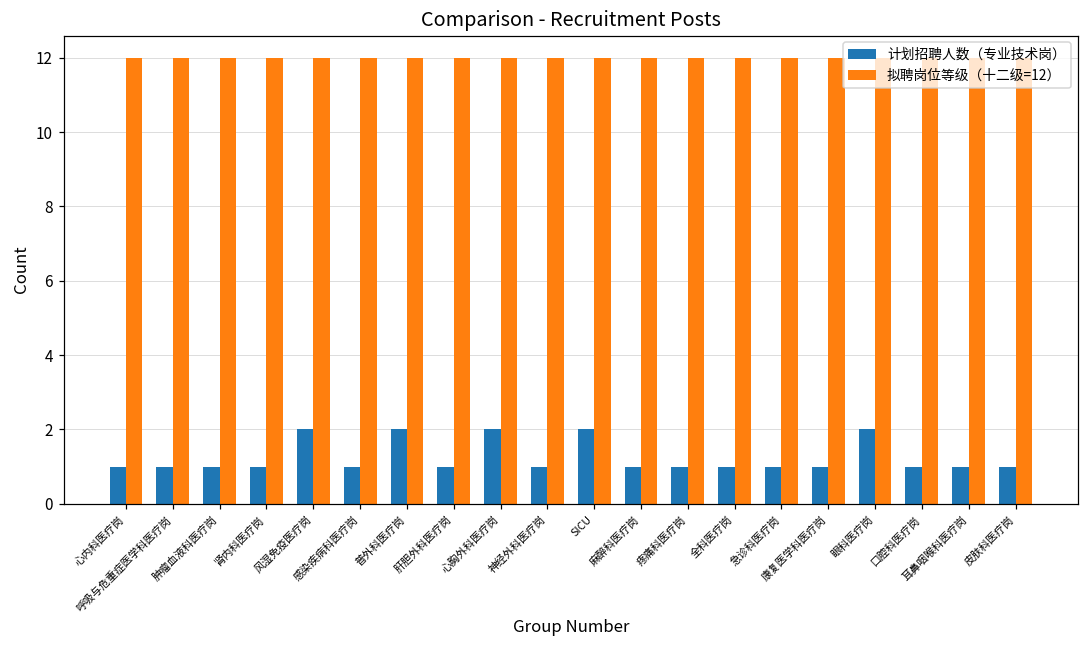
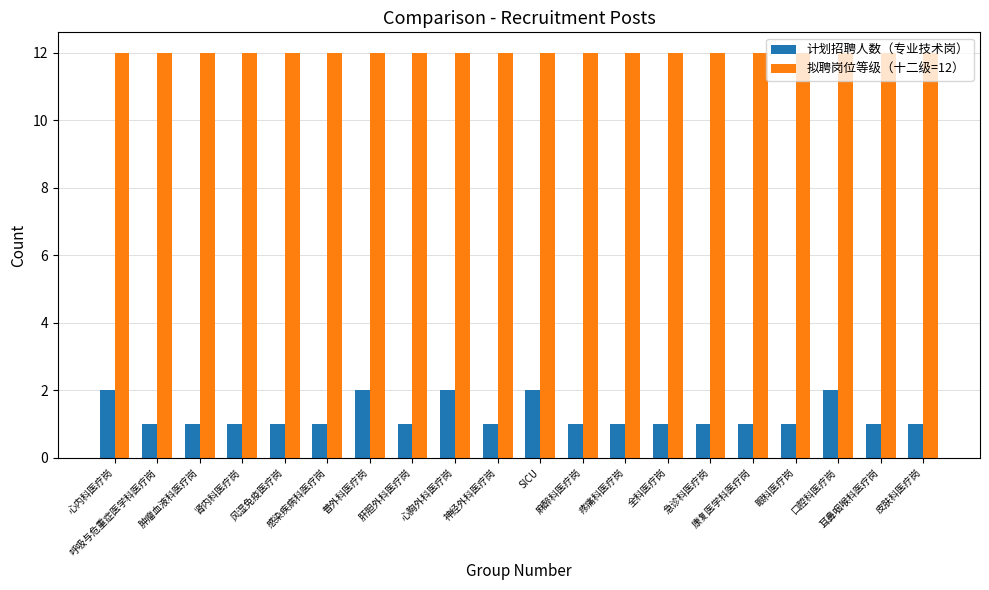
计划招聘人数（专业技术岗）, 心内科医疗岗: 1 -> 2
计划招聘人数（专业技术岗）, 风湿免疫医疗岗: 2 -> 1
计划招聘人数（专业技术岗）, 眼科医疗岗: 2 -> 1
计划招聘人数（专业技术岗）, 口腔科医疗岗: 1 -> 2
